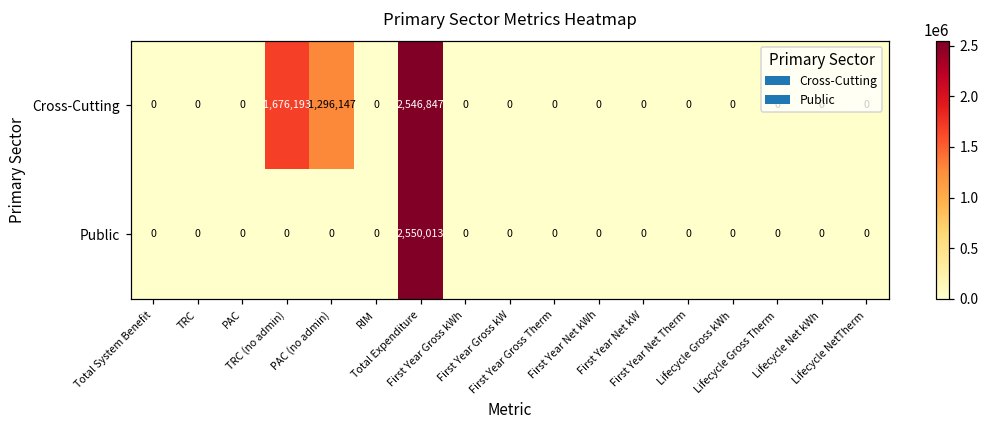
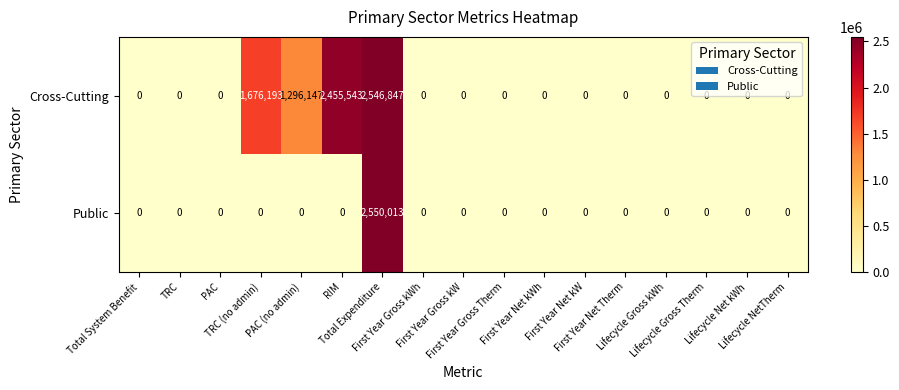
Cross-Cutting, RIM: 0 -> 2,455,543
